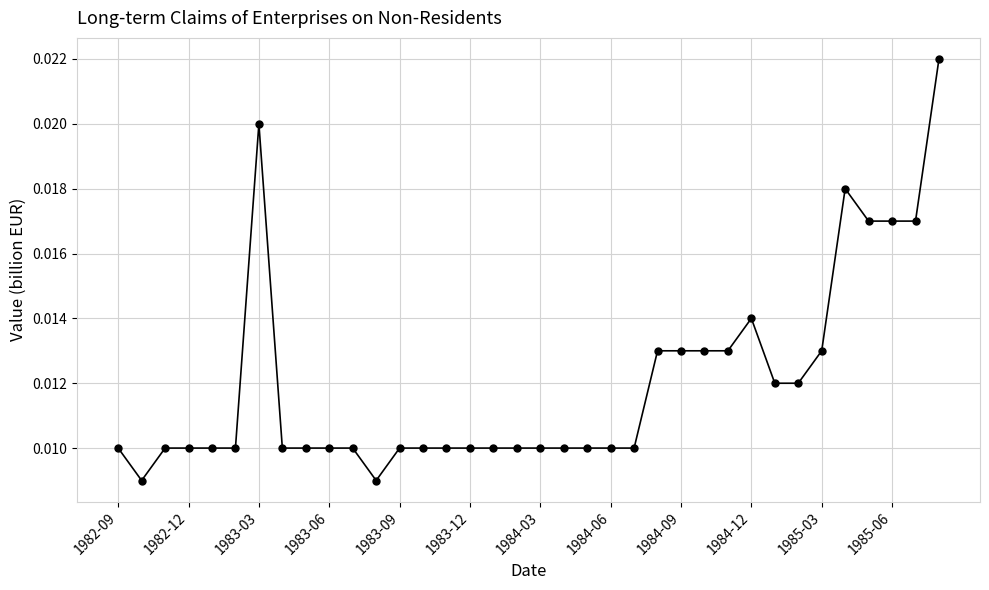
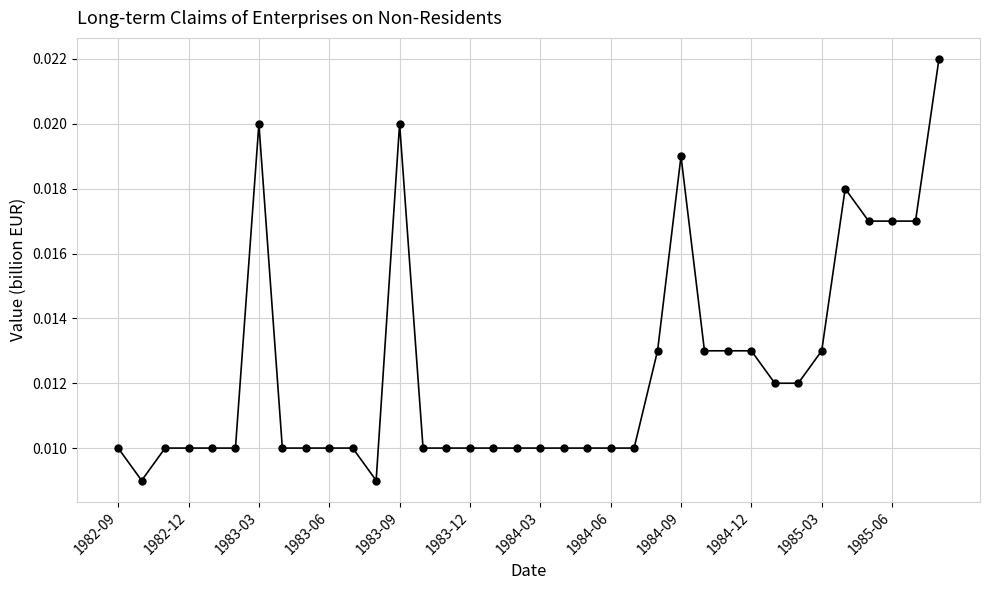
1983-09: 0.01 -> 0.02
1984-09: 0.013 -> 0.019
1984-12: 0.014 -> 0.013
